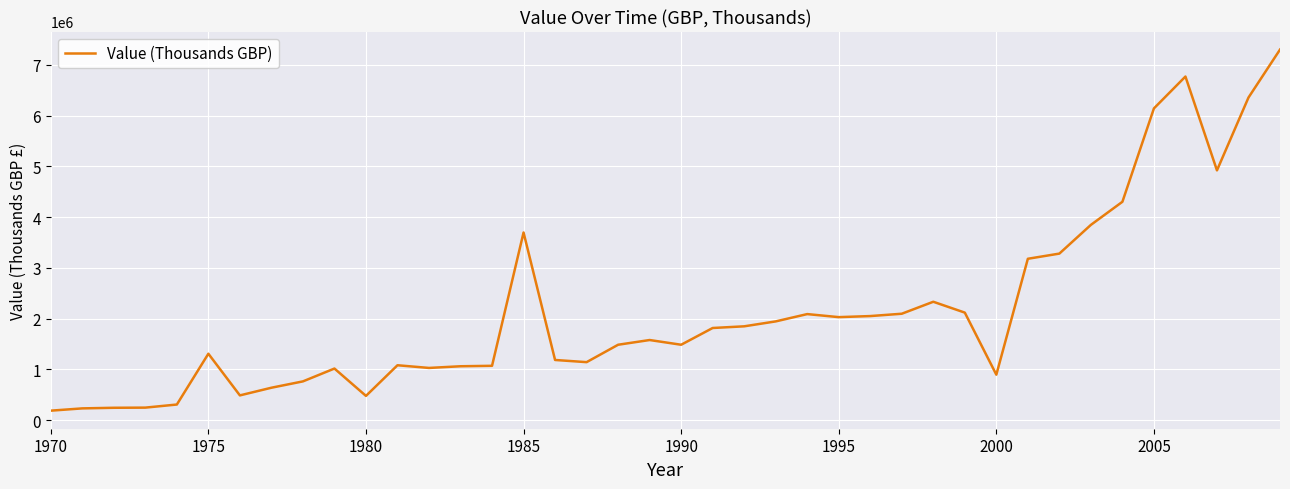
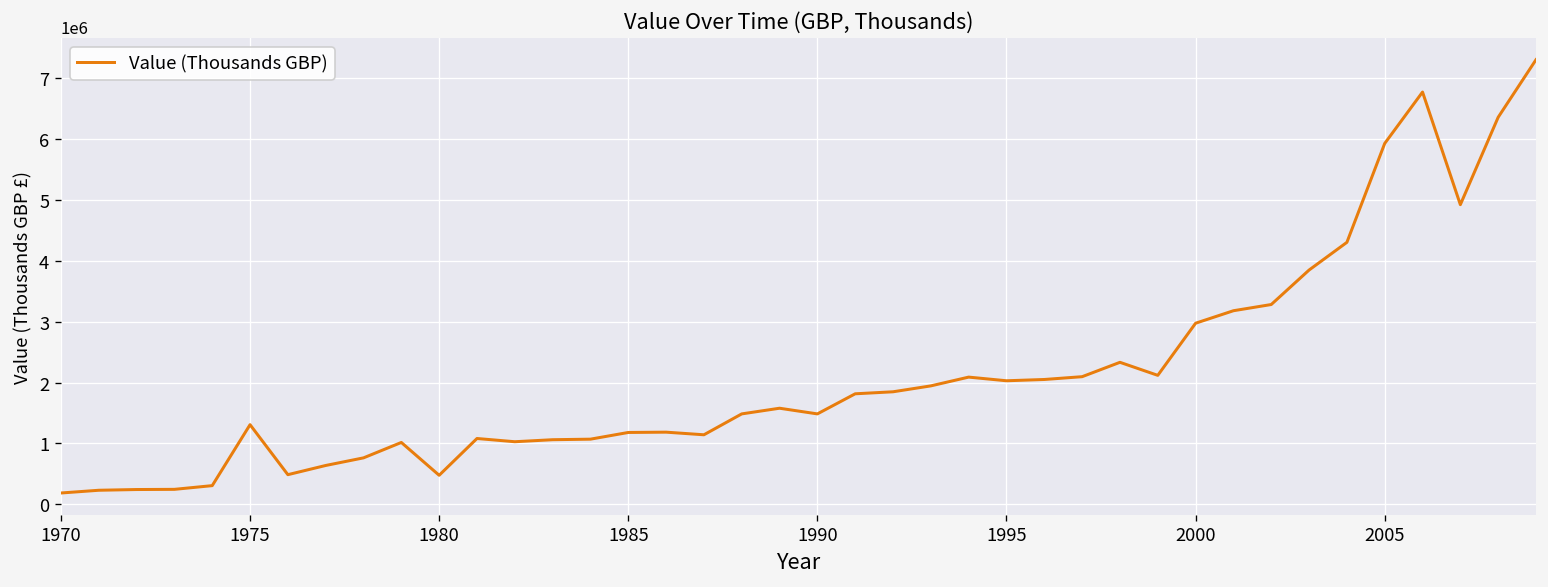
1985: 3700000 -> 1200000
2000: 900000 -> 3000000
2005: 6100000 -> 5900000
